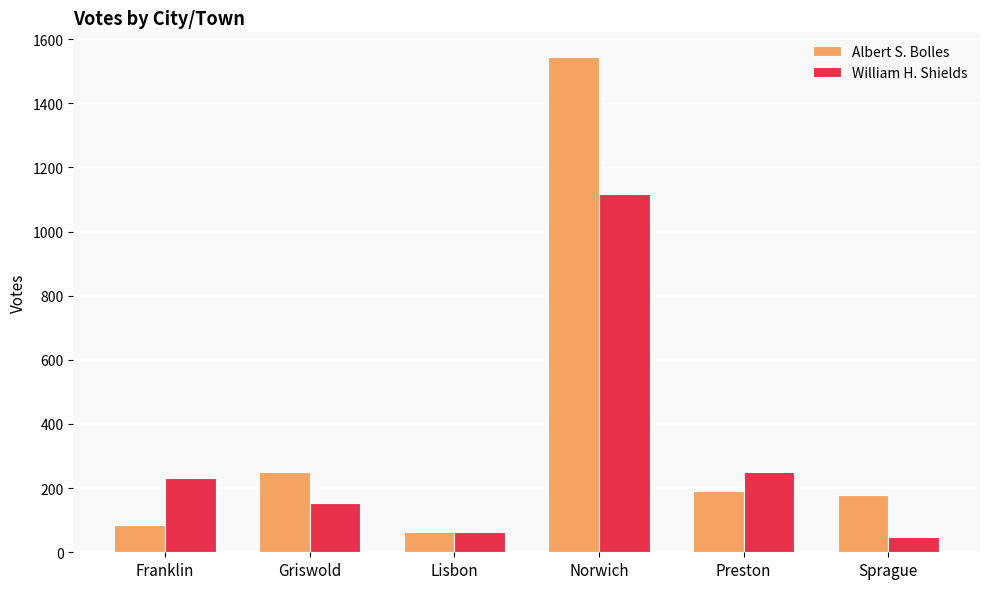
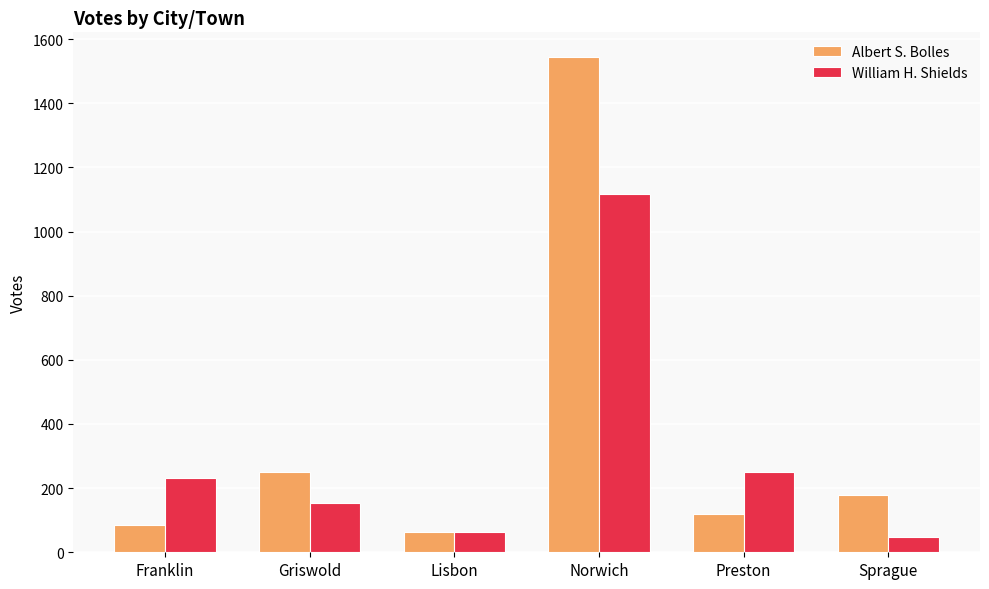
Albert S. Bolles, Preston: 190 -> 120
